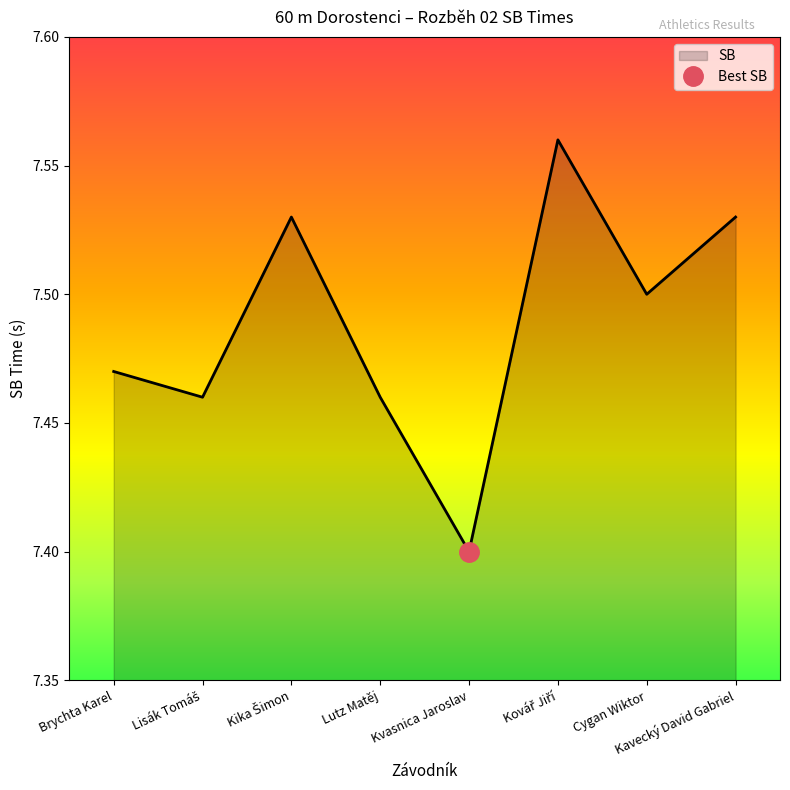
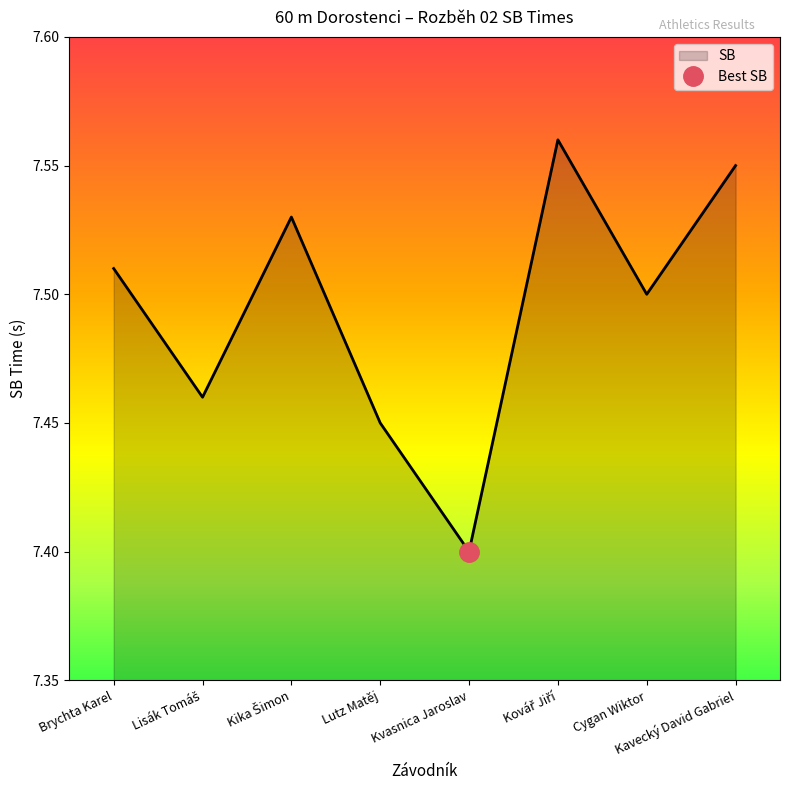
SB, Brychta Karel: 7.47 -> 7.51
SB, Lutz Matěj: 7.46 -> 7.45
SB, Kavecký David Gabriel: 7.53 -> 7.55
